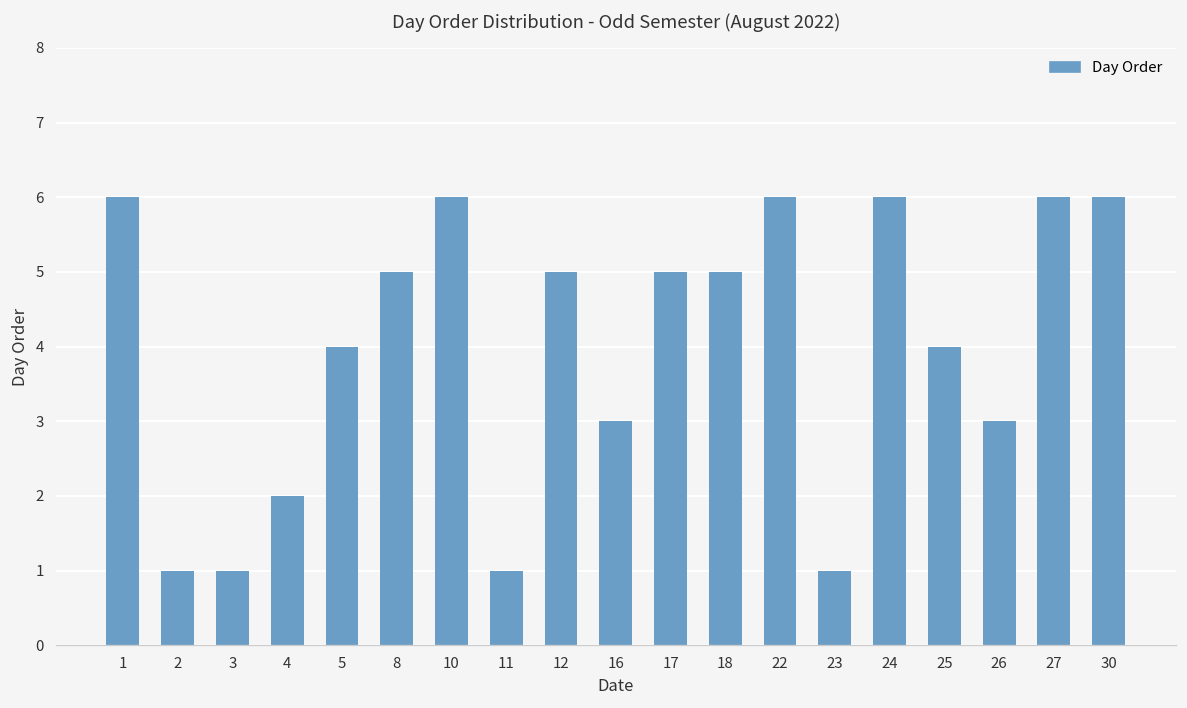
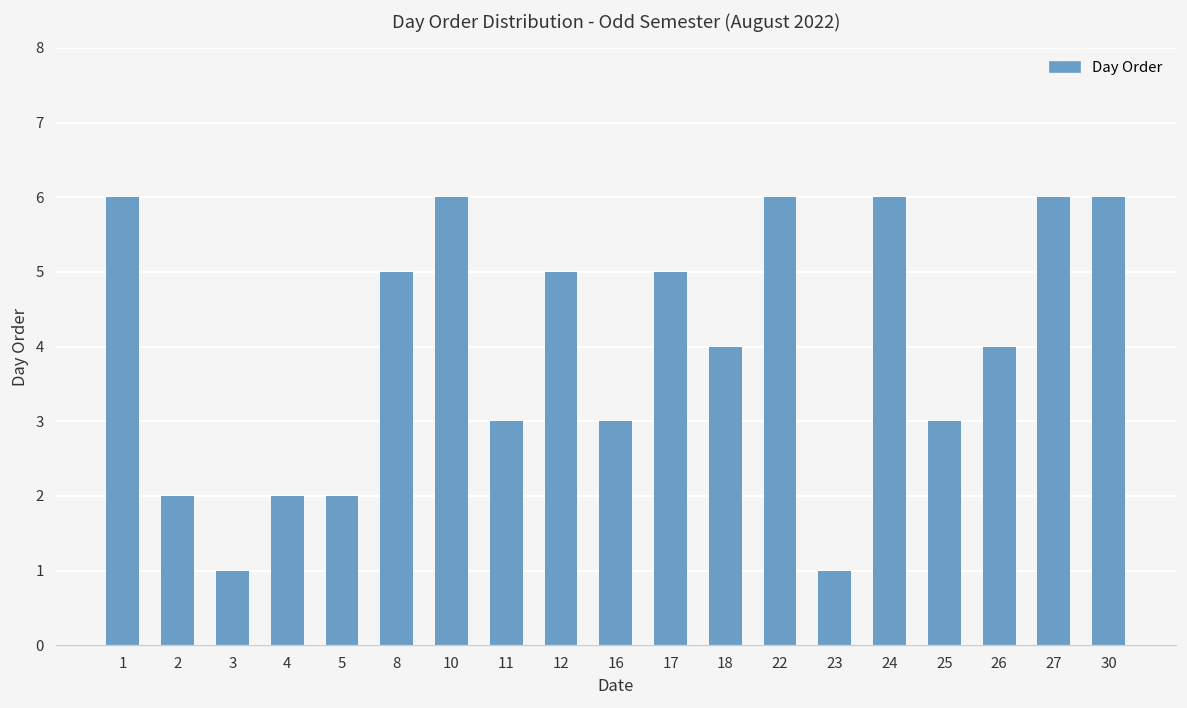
2: 1 -> 2
5: 4 -> 2
11: 1 -> 3
18: 5 -> 4
25: 4 -> 3
26: 3 -> 4
